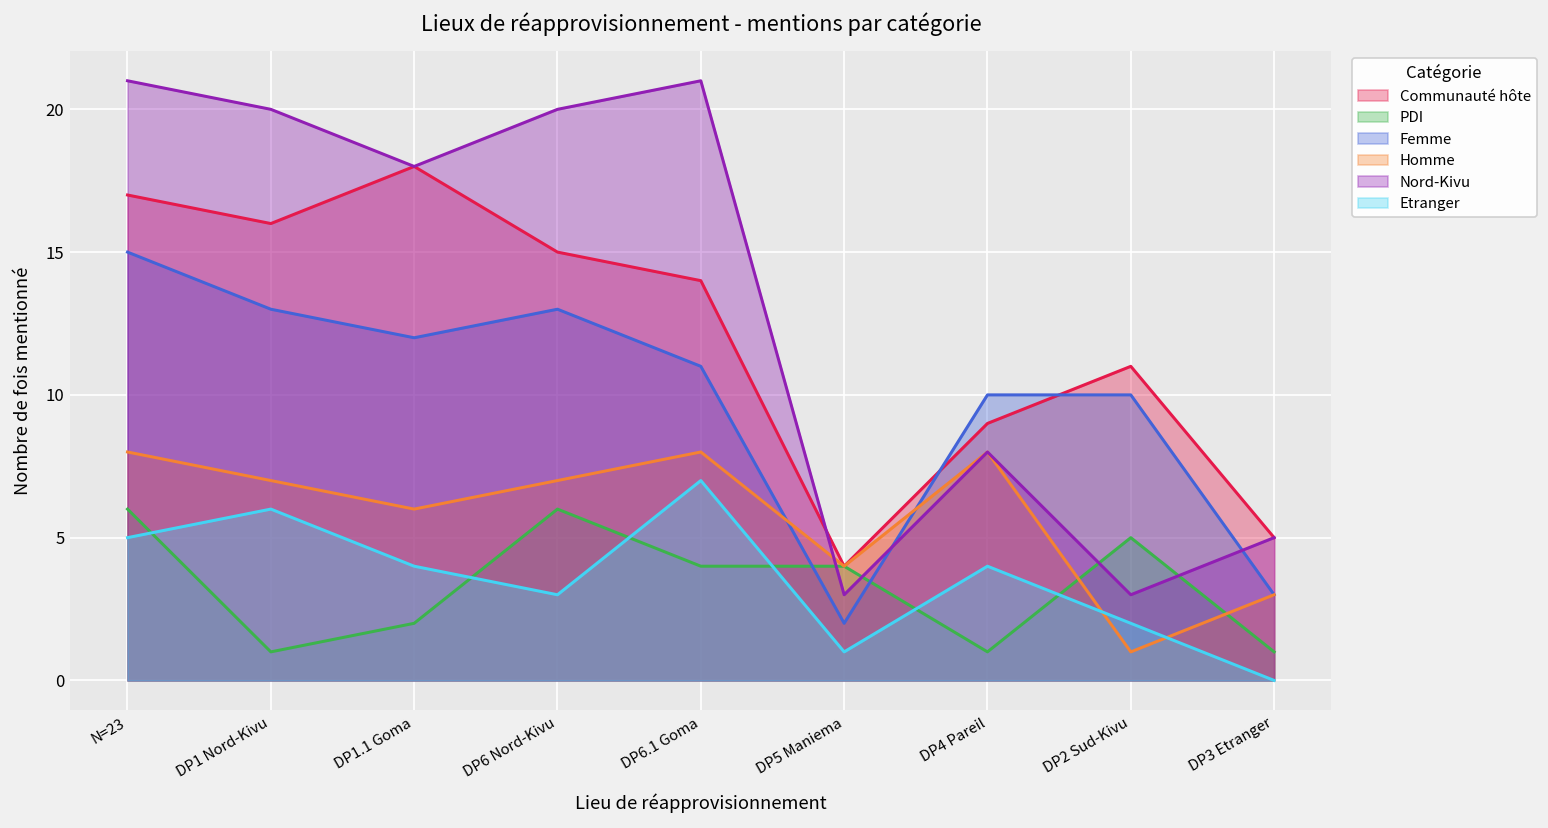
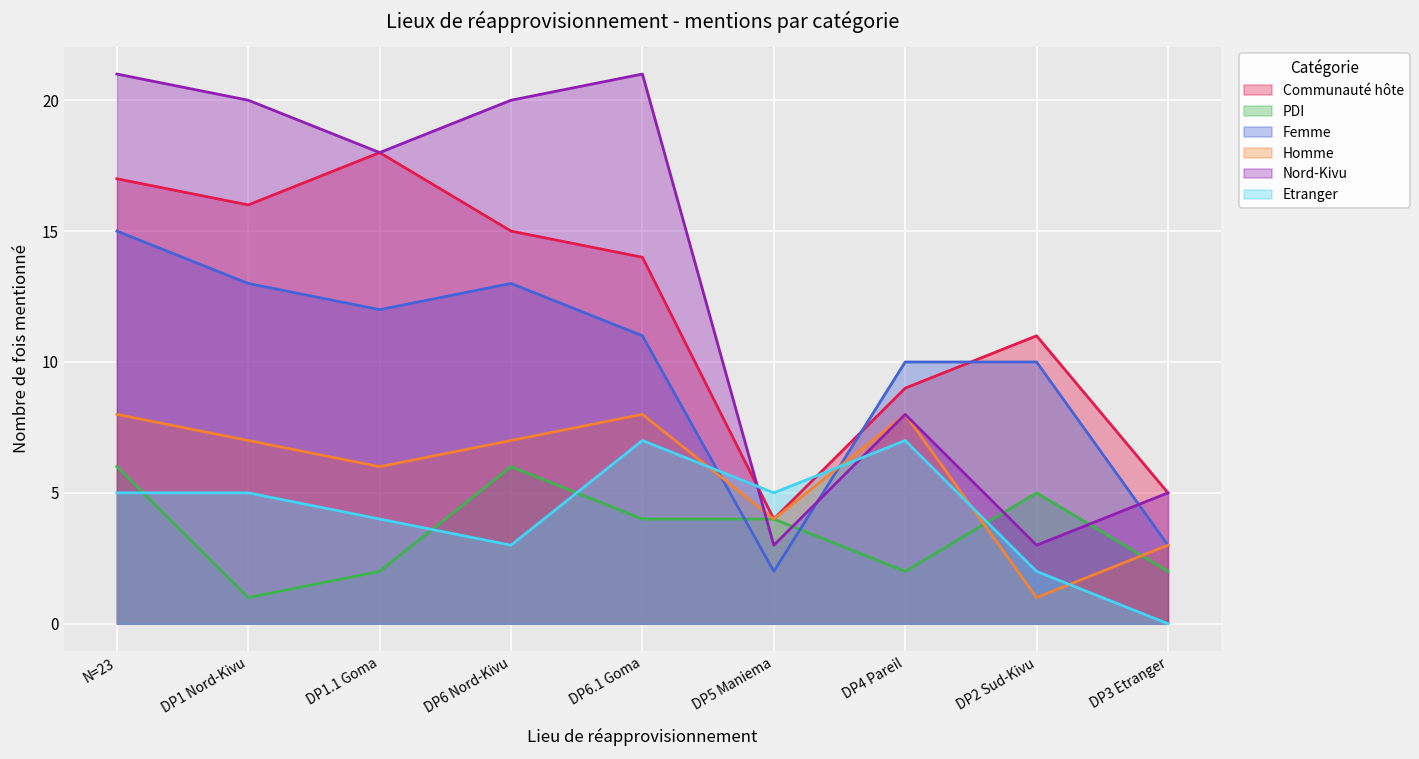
Etranger, DP1 Nord-Kivu: 6 -> 5
Etranger, DP5 Maniema: 1 -> 5
PDI, DP4 Pareil: 1 -> 2
Etranger, DP4 Pareil: 4 -> 7
PDI, DP3 Etranger: 1 -> 2
